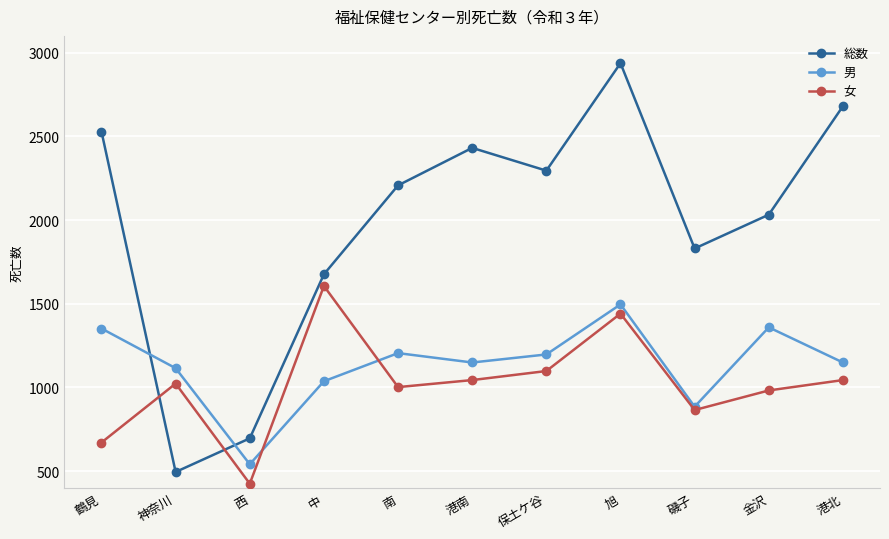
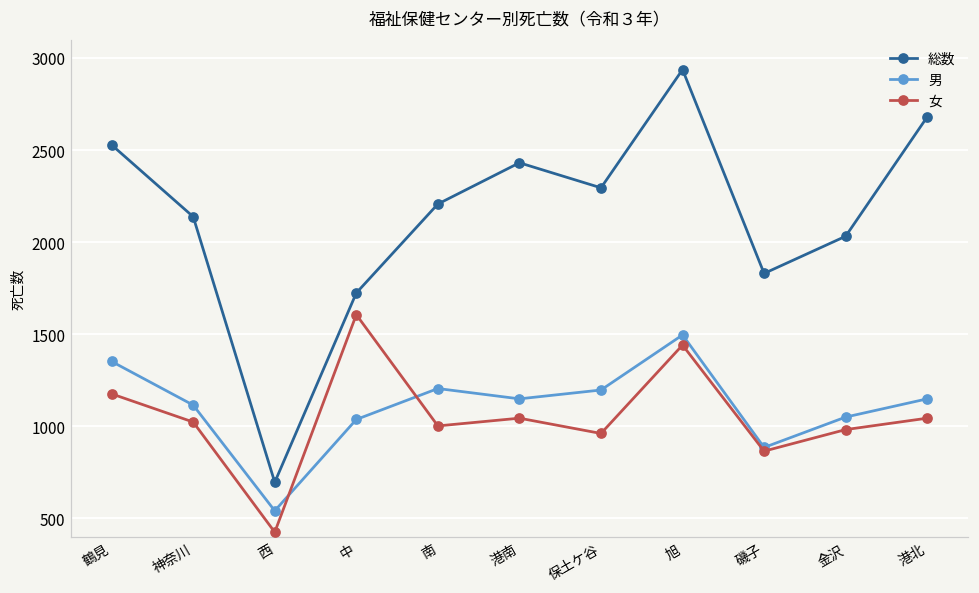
女, 鶴見: 670 -> 1180
総数, 神奈川: 500 -> 2140
総数, 中: 1680 -> 1720
女, 保土ケ谷: 1100 -> 960
男, 金沢: 1360 -> 1050
